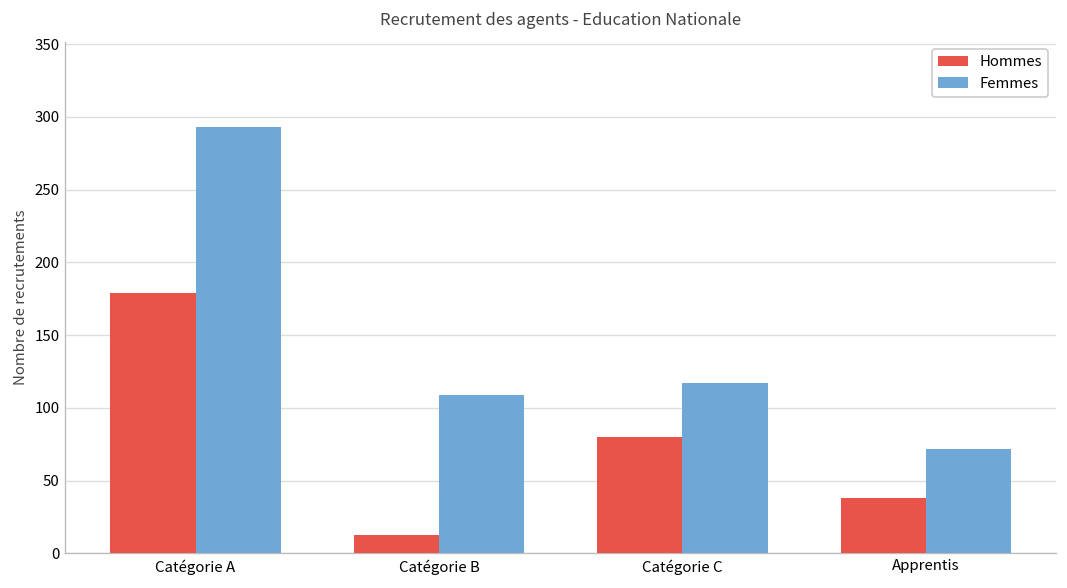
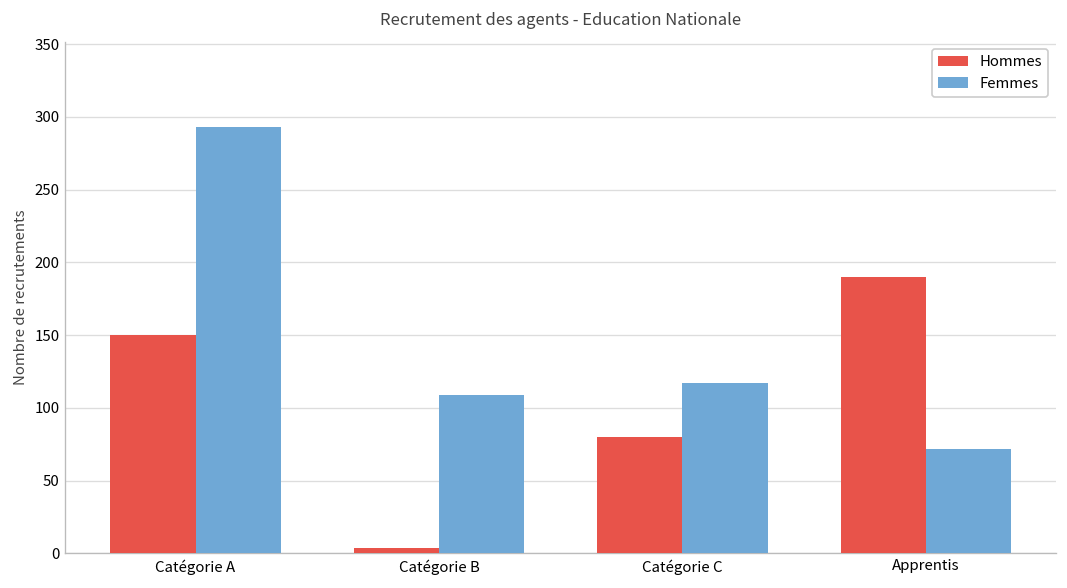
Hommes, Catégorie A: 179 -> 150
Hommes, Catégorie B: 13 -> 4
Hommes, Apprentis: 38 -> 190
